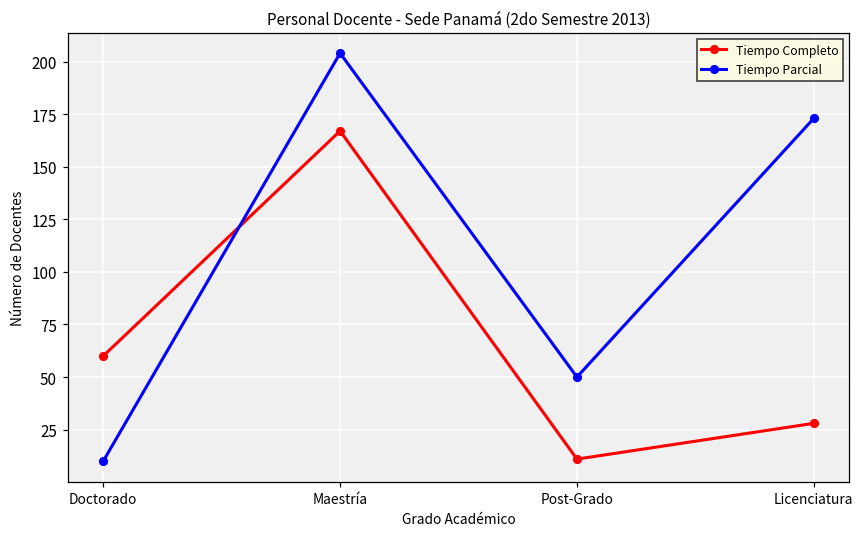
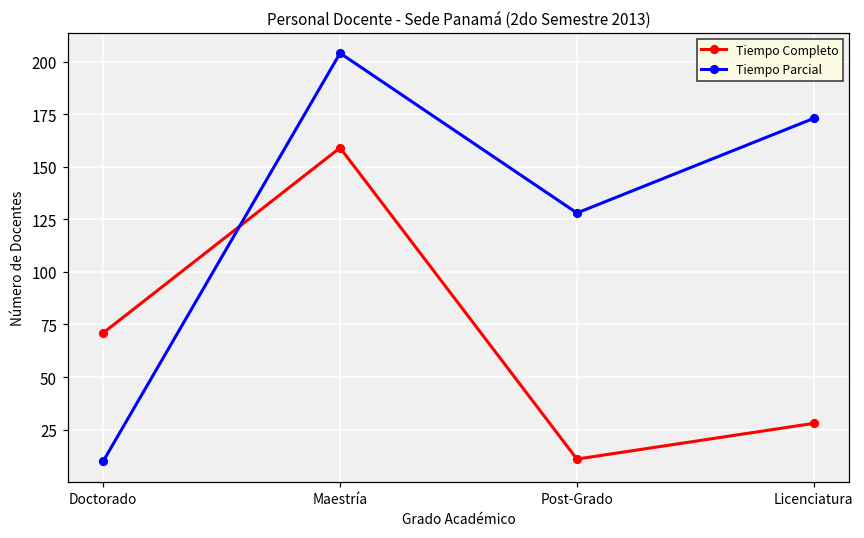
Tiempo Completo, Doctorado: 60 -> 71
Tiempo Completo, Maestría: 167 -> 159
Tiempo Parcial, Post-Grado: 50 -> 128
